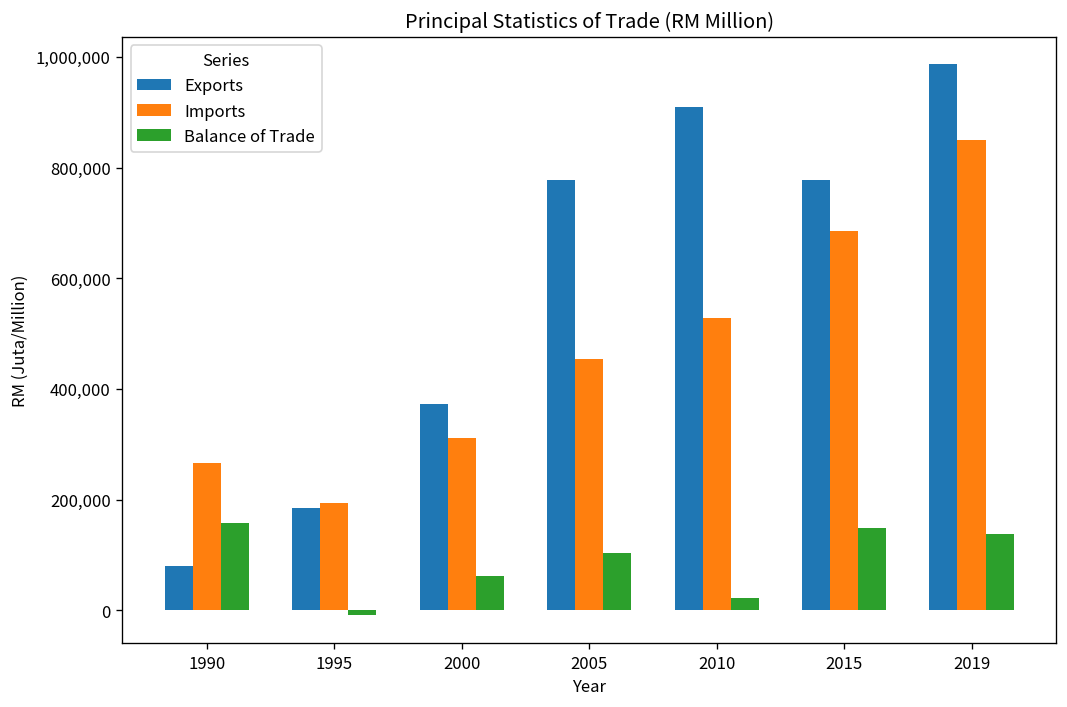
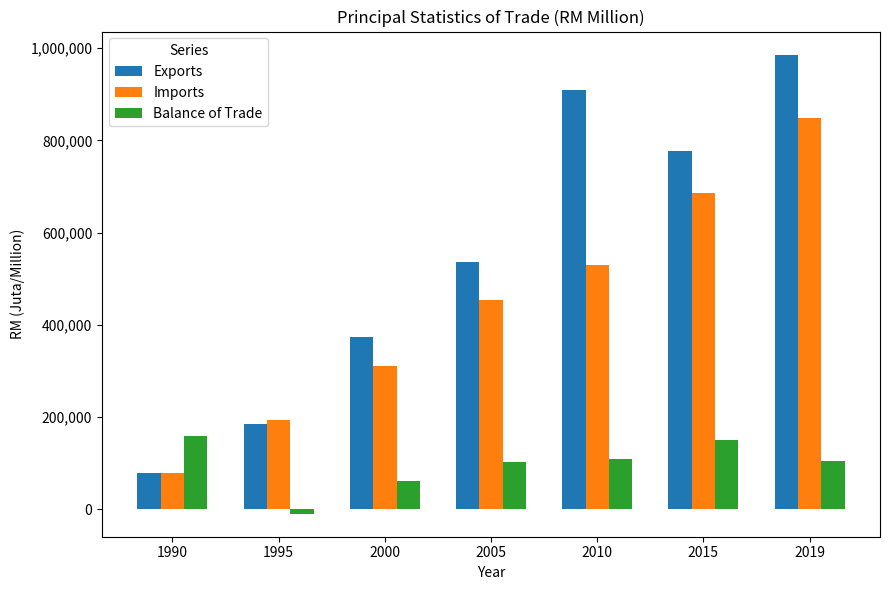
Imports, 1990: 270,000 -> 80,000
Exports, 2005: 780,000 -> 540,000
Balance of Trade, 2010: 20,000 -> 110,000
Balance of Trade, 2019: 140,000 -> 100,000
